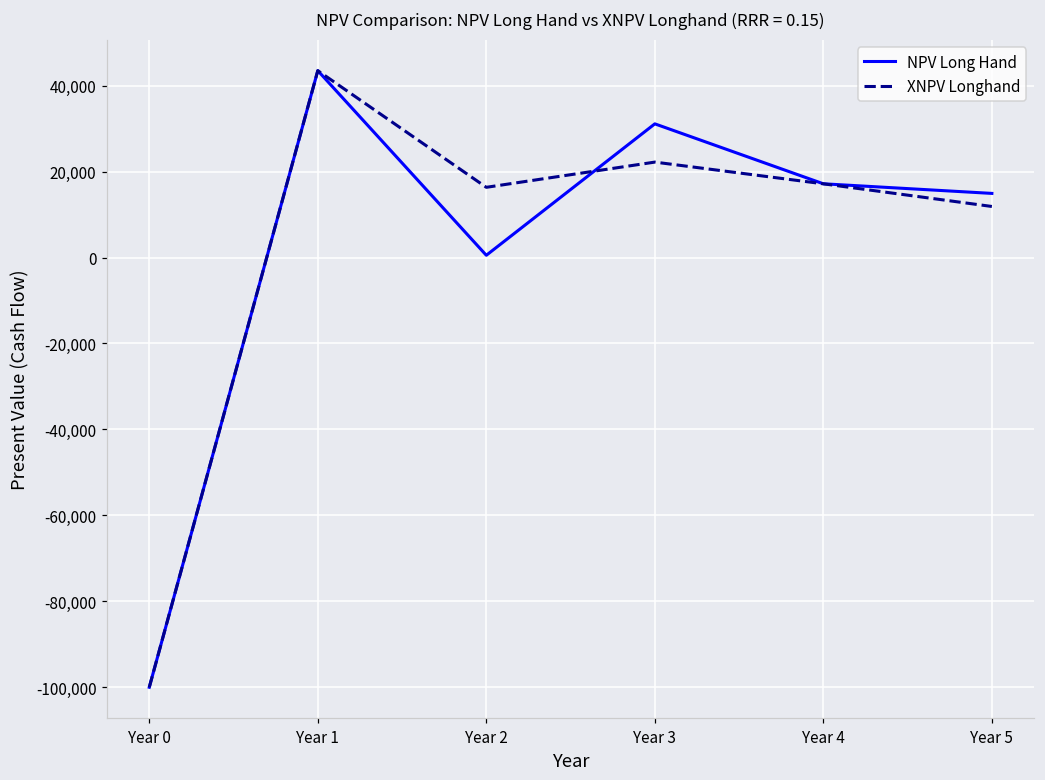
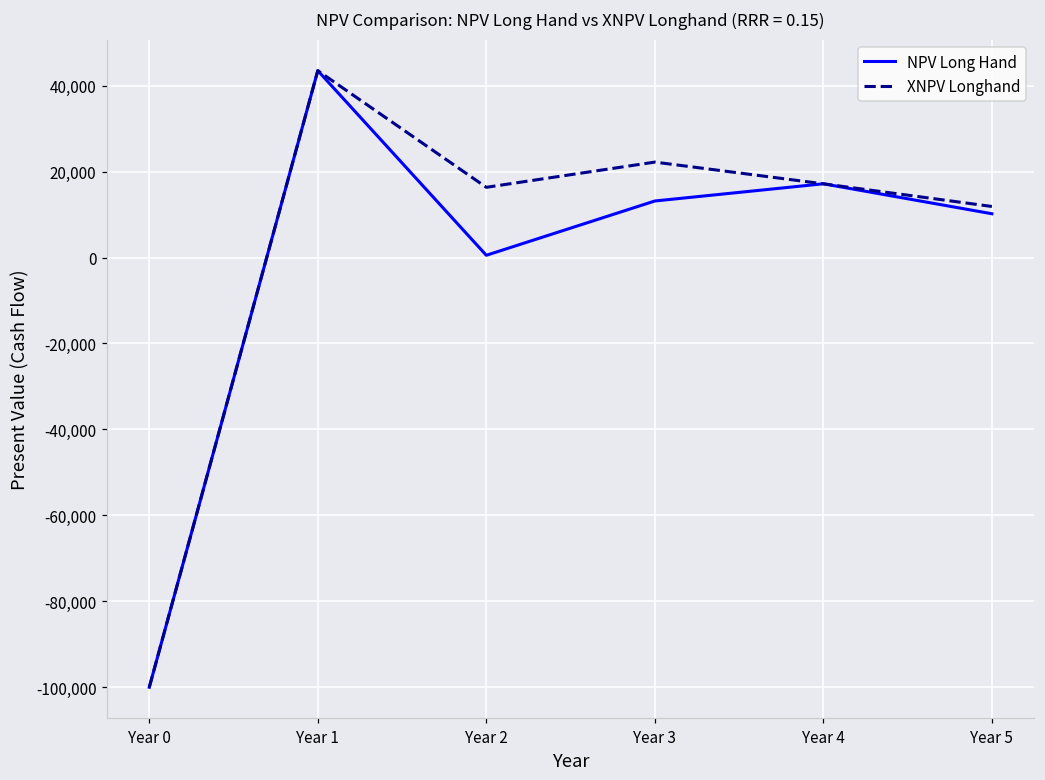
NPV Long Hand, Year 3: 31,000 -> 13,000
NPV Long Hand, Year 5: 15,000 -> 10,000
